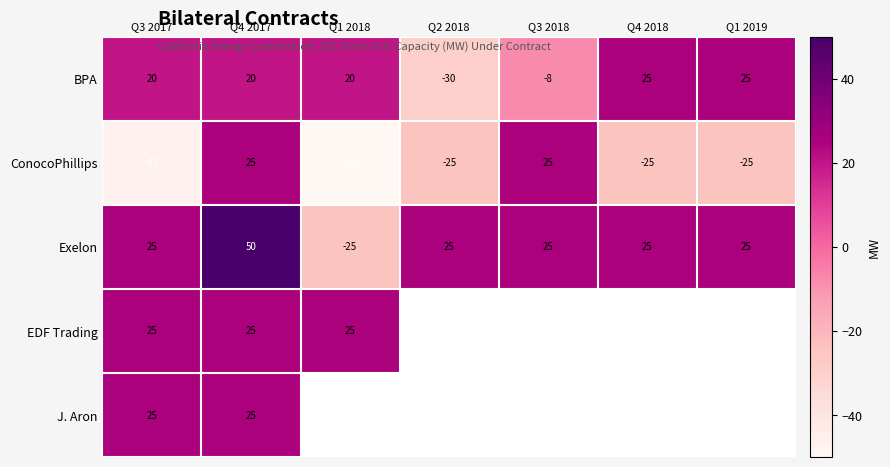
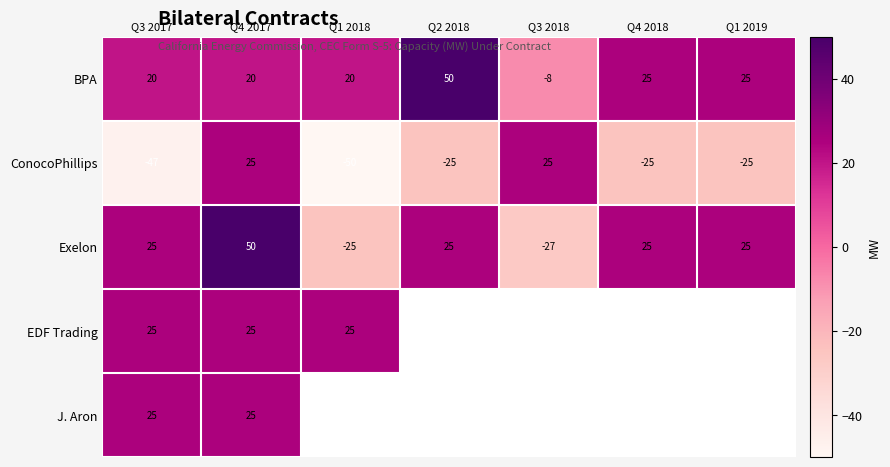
BPA, Q2 2018: -30 -> 50
Exelon, Q3 2018: 25 -> -27
